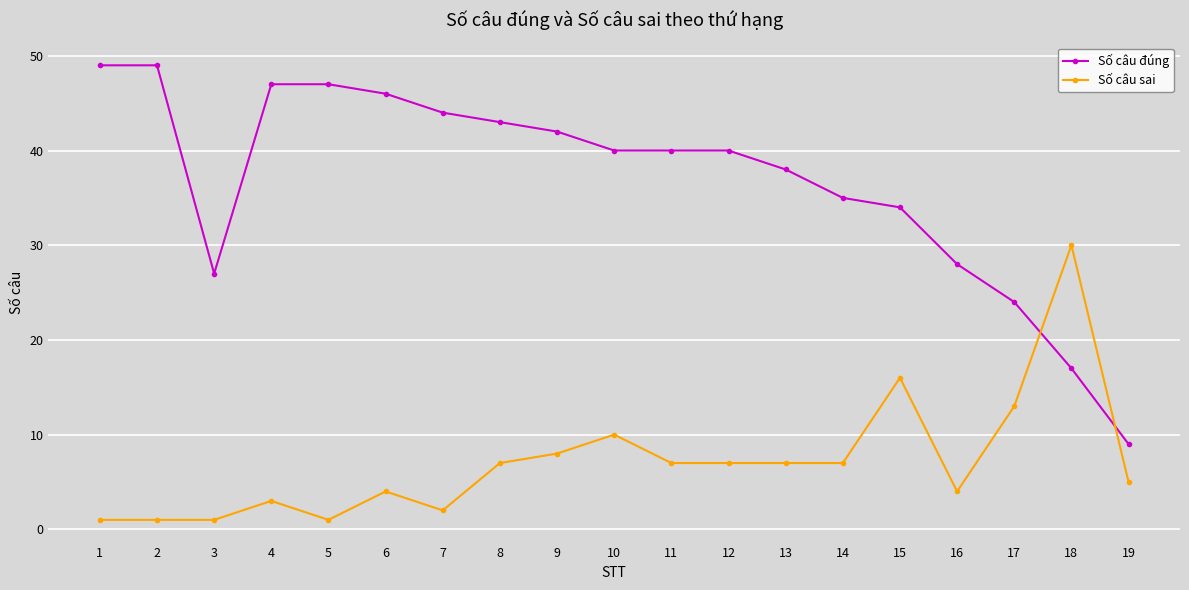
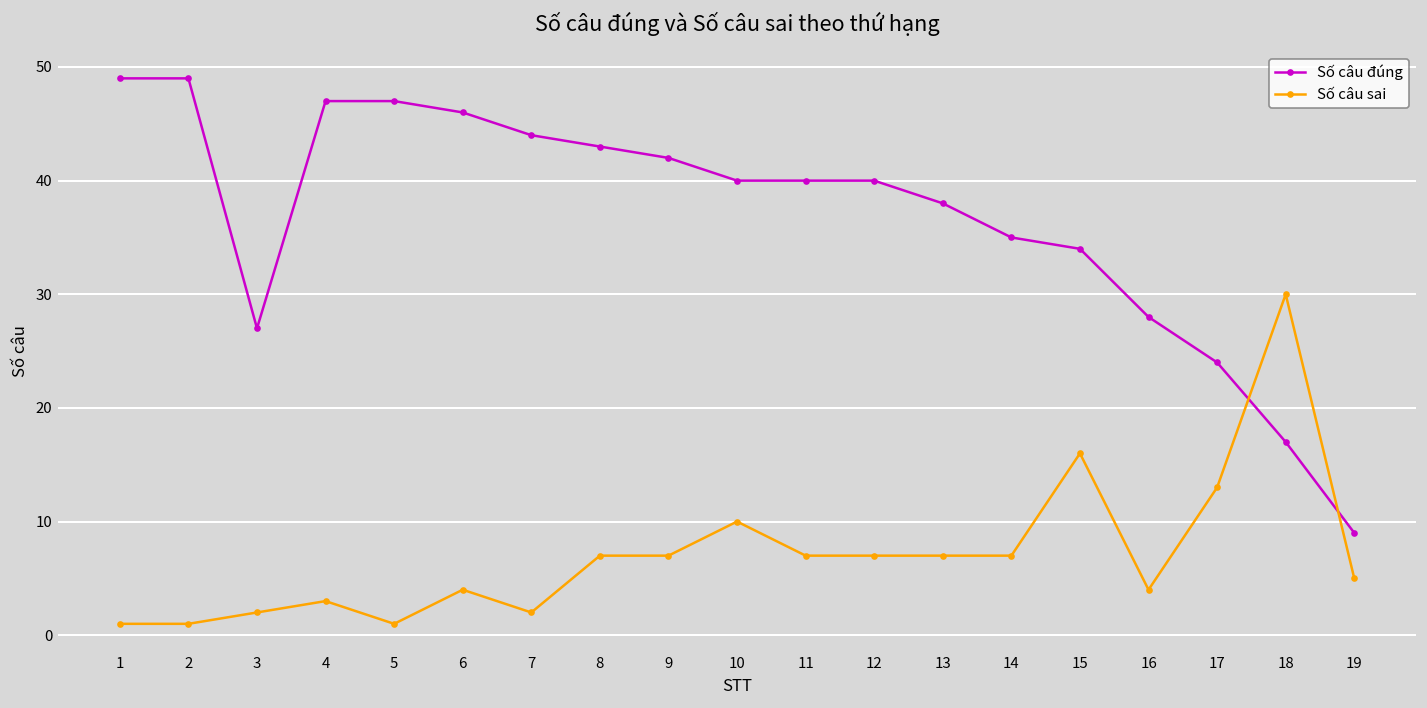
Số câu sai, 3: 1 -> 2
Số câu sai, 9: 8 -> 7
